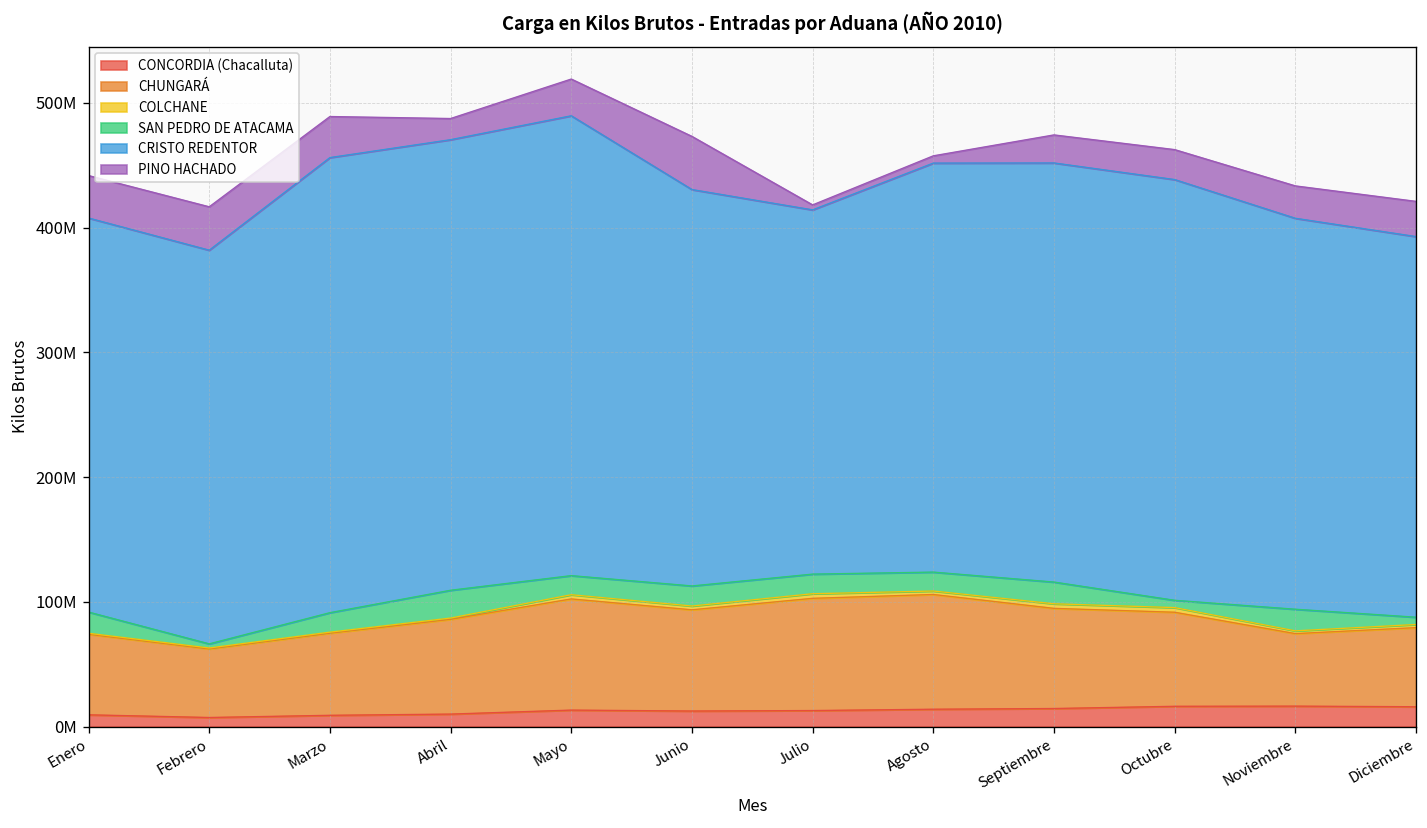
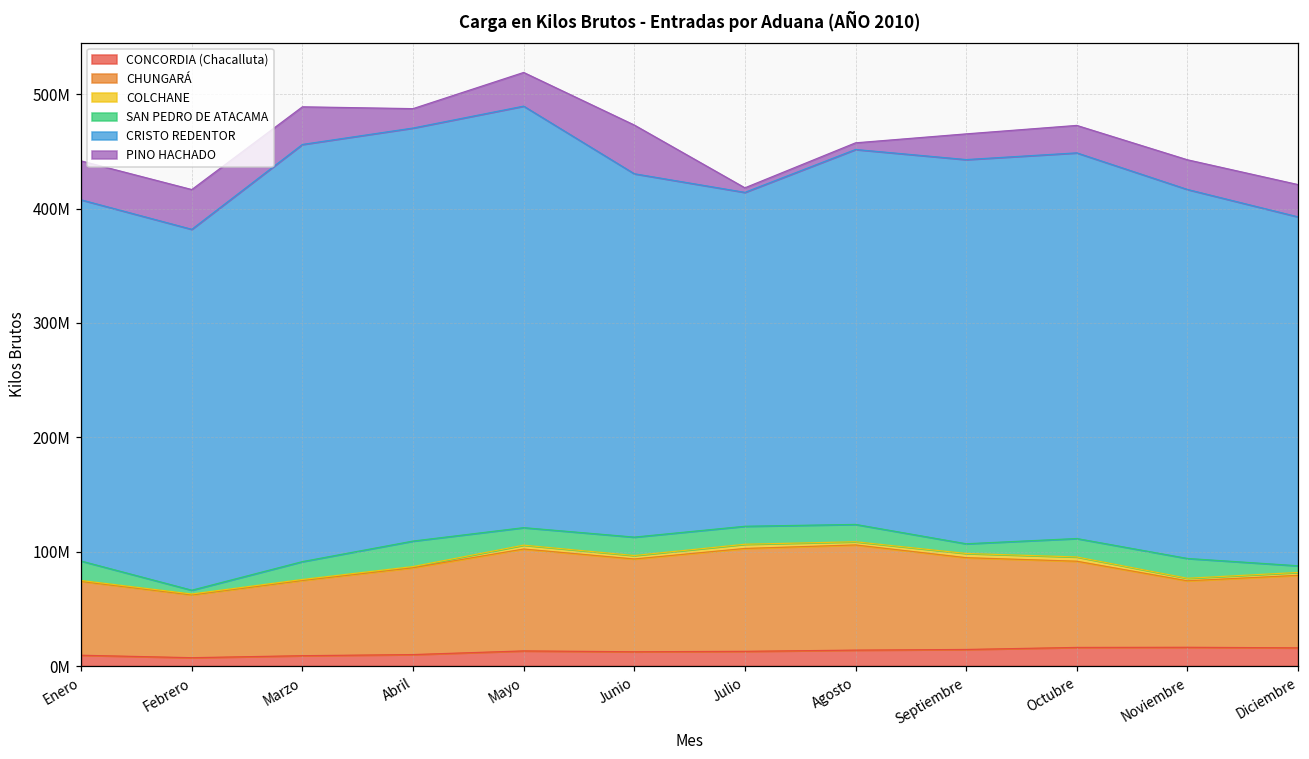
SAN PEDRO DE ATACAMA, Septiembre: 17000000 -> 8000000
SAN PEDRO DE ATACAMA, Octubre: 6000000 -> 16000000
CRISTO REDENTOR, Noviembre: 313000000 -> 323000000
